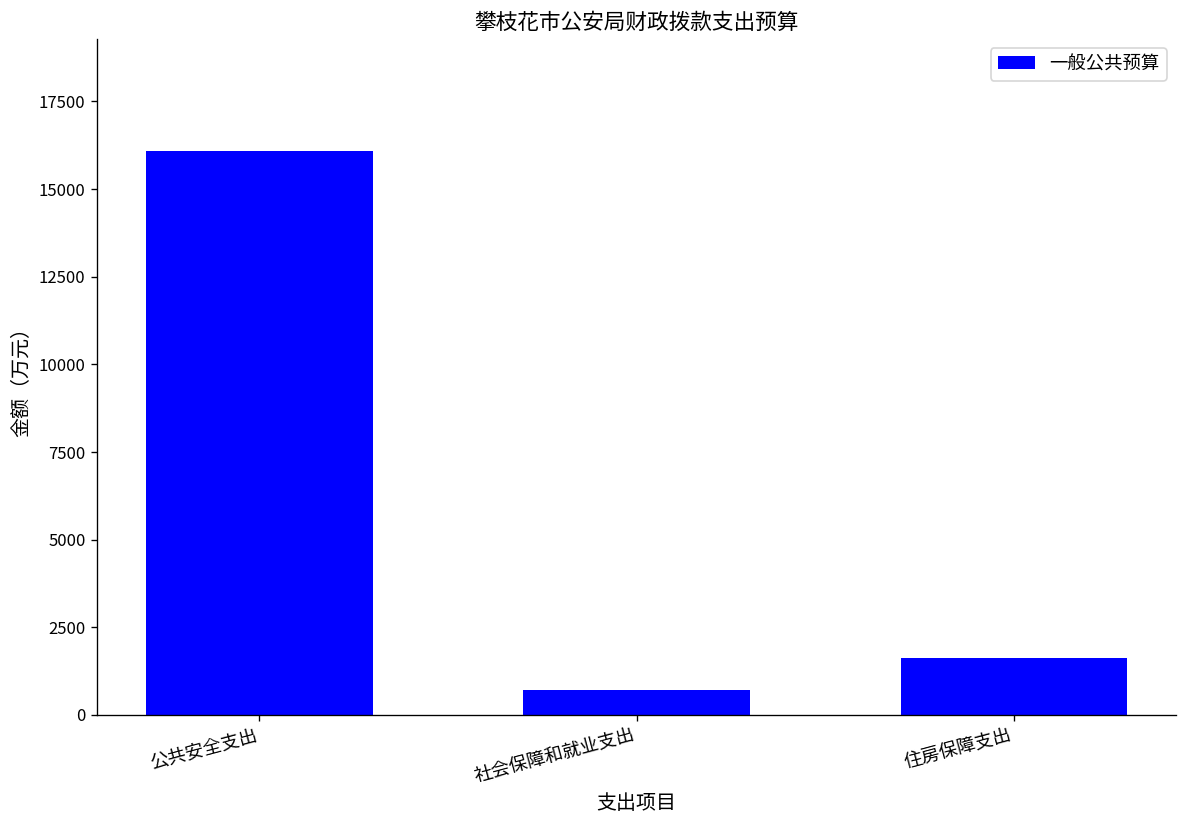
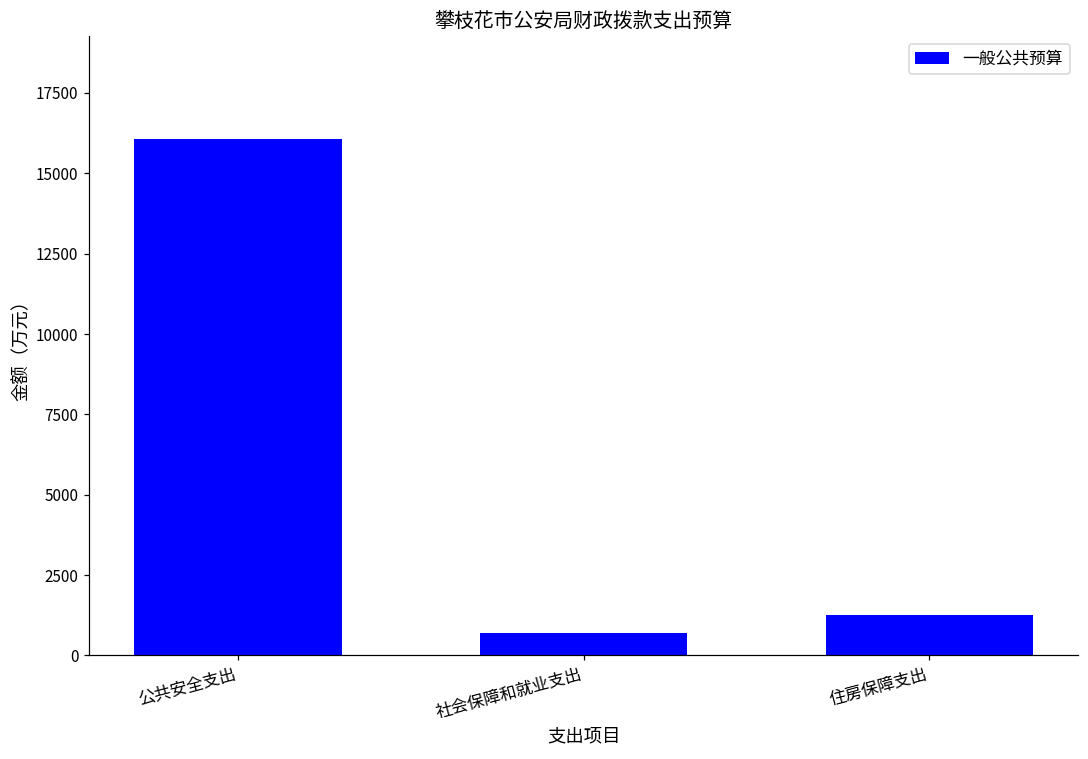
住房保障支出: 1600 -> 1300
